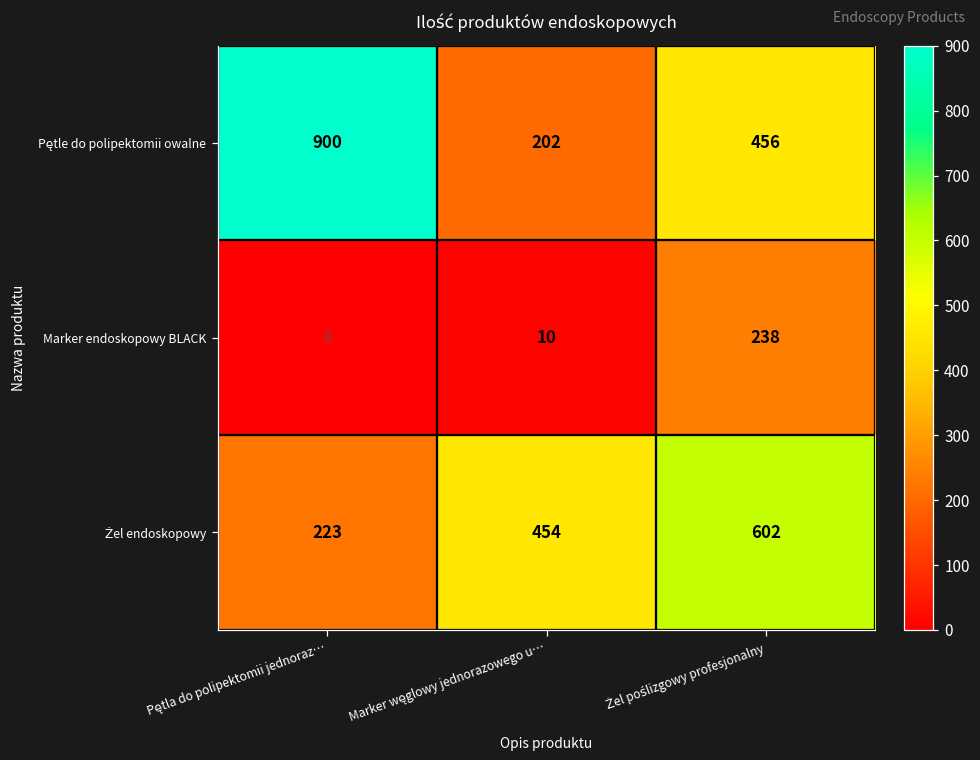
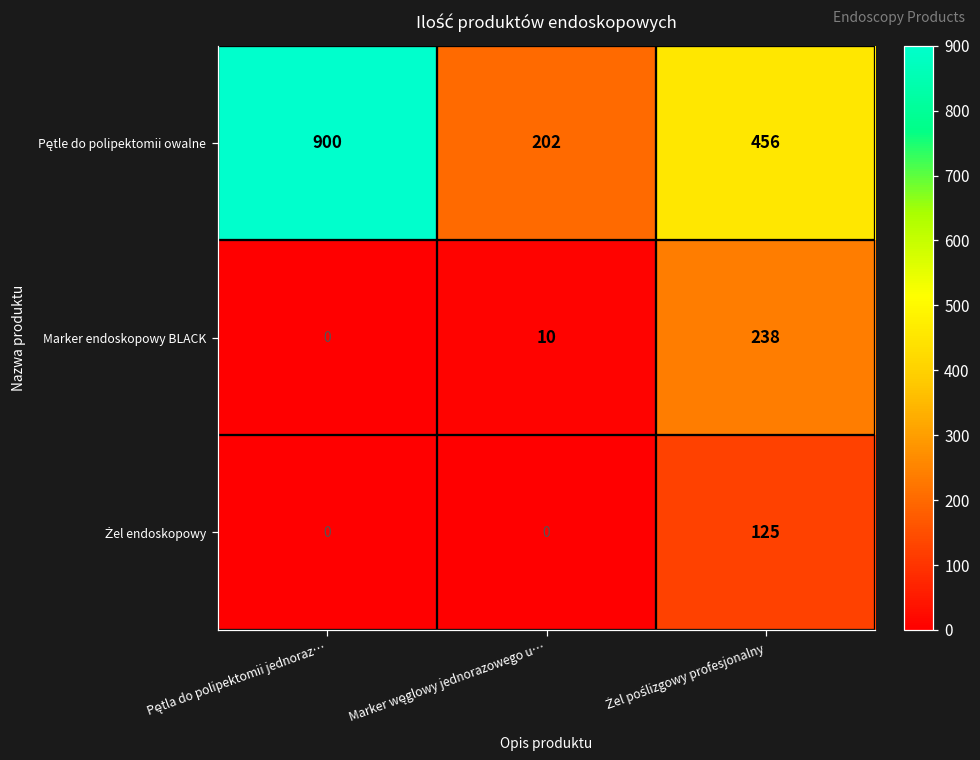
Żel endoskopowy, Pętla do polipektomii jednoraz…: 223 -> 0
Żel endoskopowy, Marker węglowy jednorazowego u…: 454 -> 0
Żel endoskopowy, Żel poślizgowy profesjonalny: 602 -> 125
